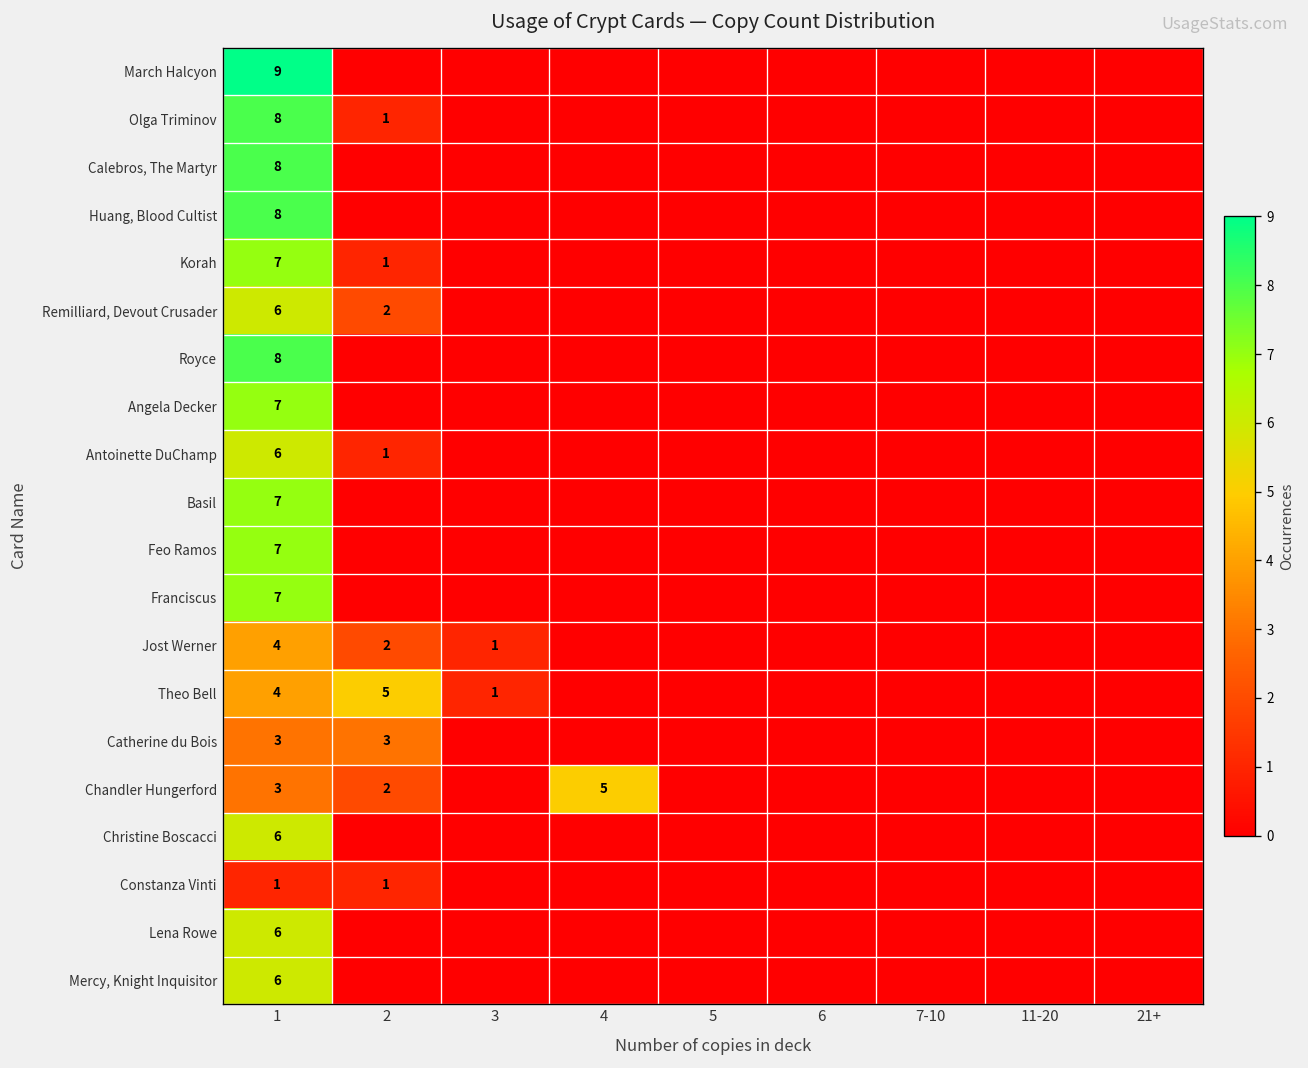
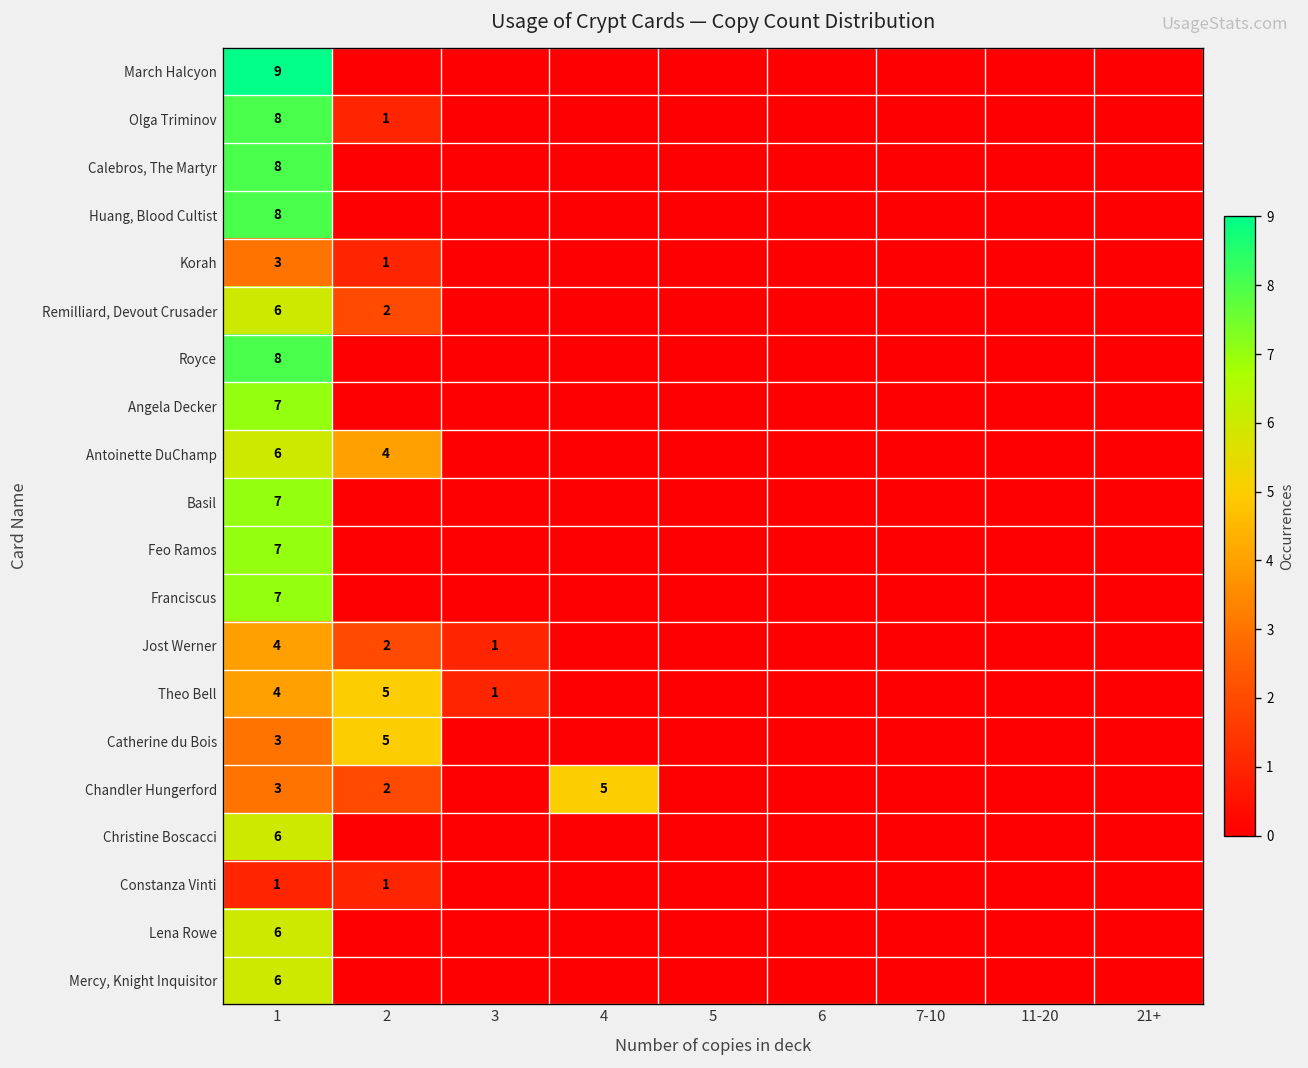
Korah, 1: 7 -> 3
Antoinette DuChamp, 2: 1 -> 4
Catherine du Bois, 2: 3 -> 5
